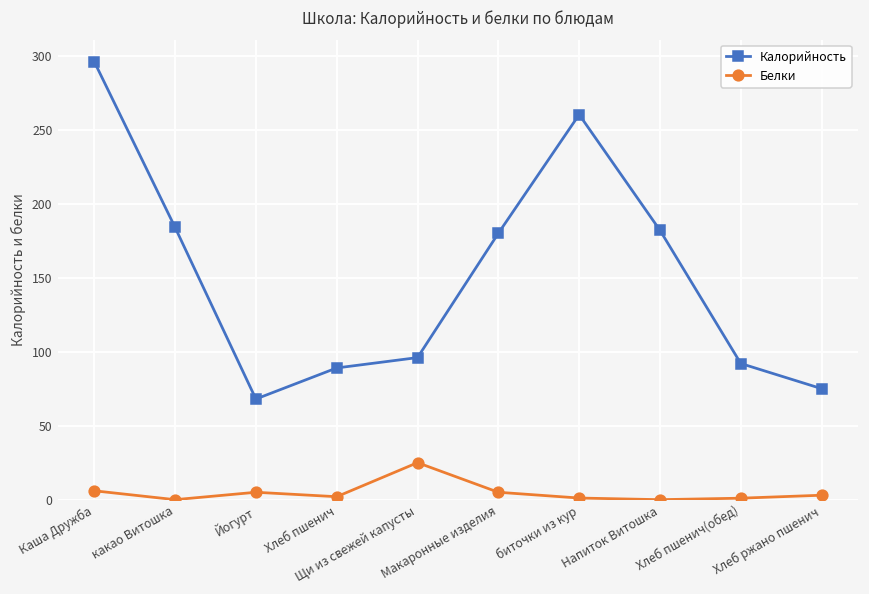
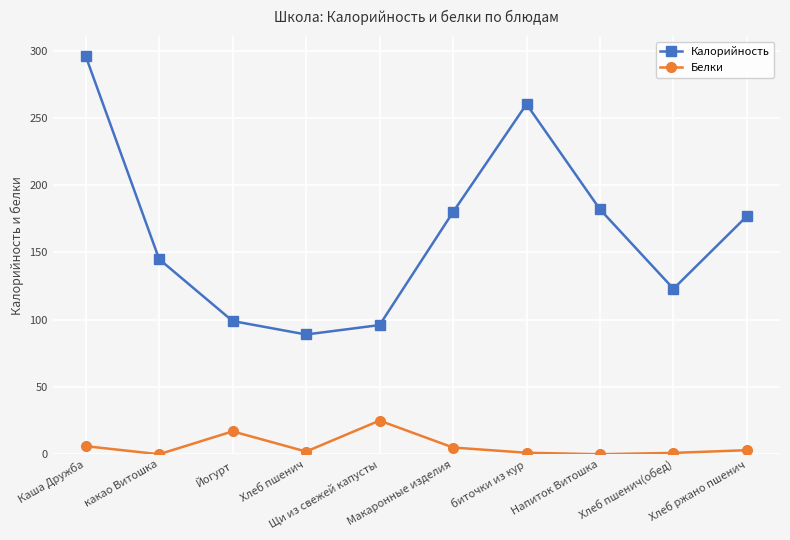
Калорийность, какао Витошка: 184 -> 145
Калорийность, Йогурт: 68 -> 99
Белки, Йогурт: 5 -> 17
Калорийность, Хлеб пшенич(обед): 92 -> 123
Калорийность, Хлеб ржано пшенич: 75 -> 177
